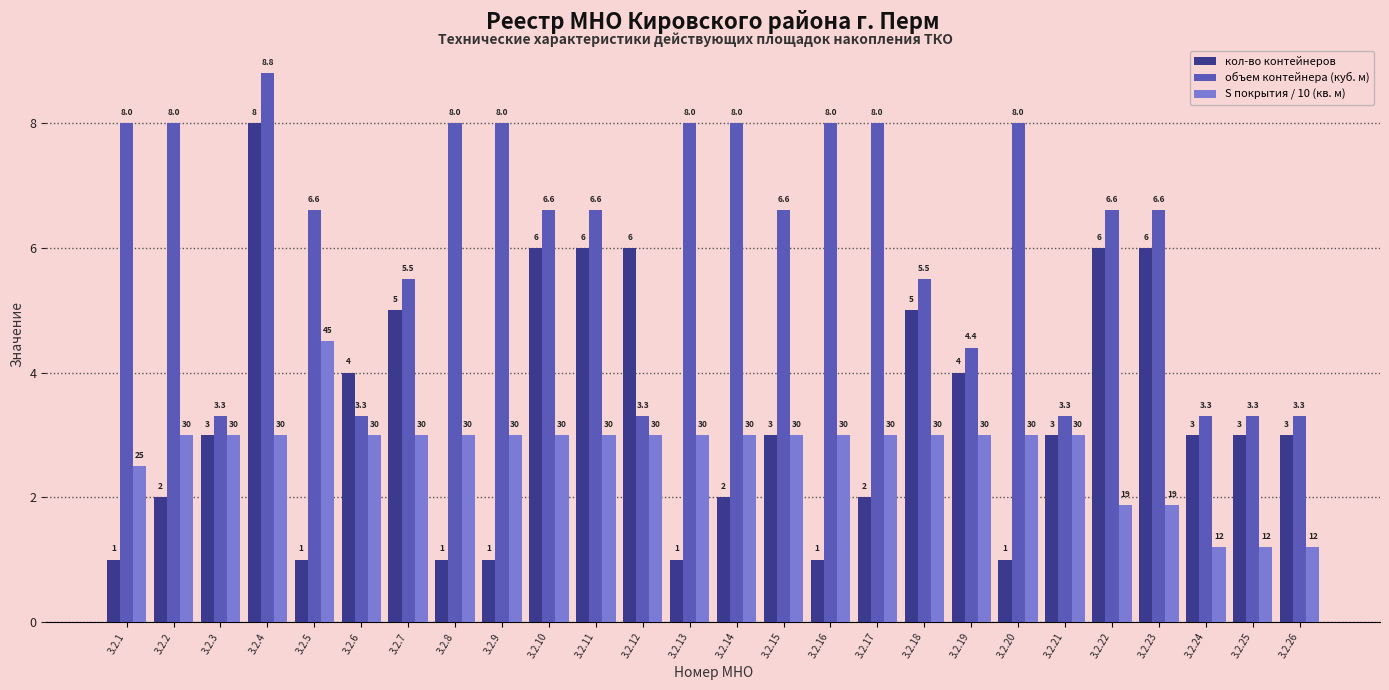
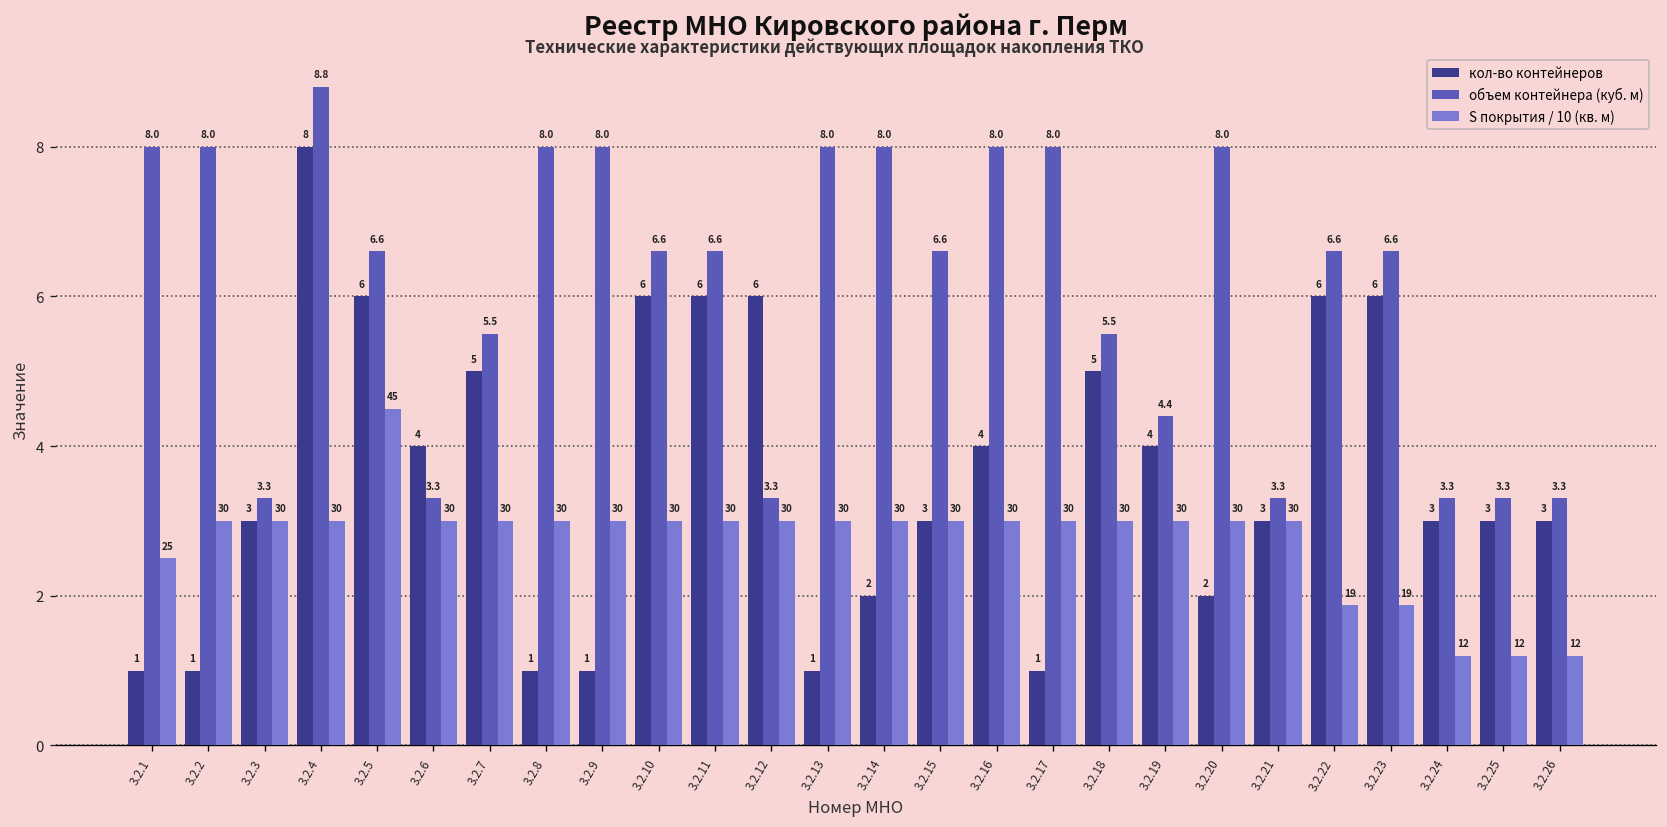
кол-во контейнеров, 3.2.2: 2 -> 1
кол-во контейнеров, 3.2.5: 1 -> 6
кол-во контейнеров, 3.2.16: 1 -> 4
кол-во контейнеров, 3.2.17: 2 -> 1
кол-во контейнеров, 3.2.20: 1 -> 2
